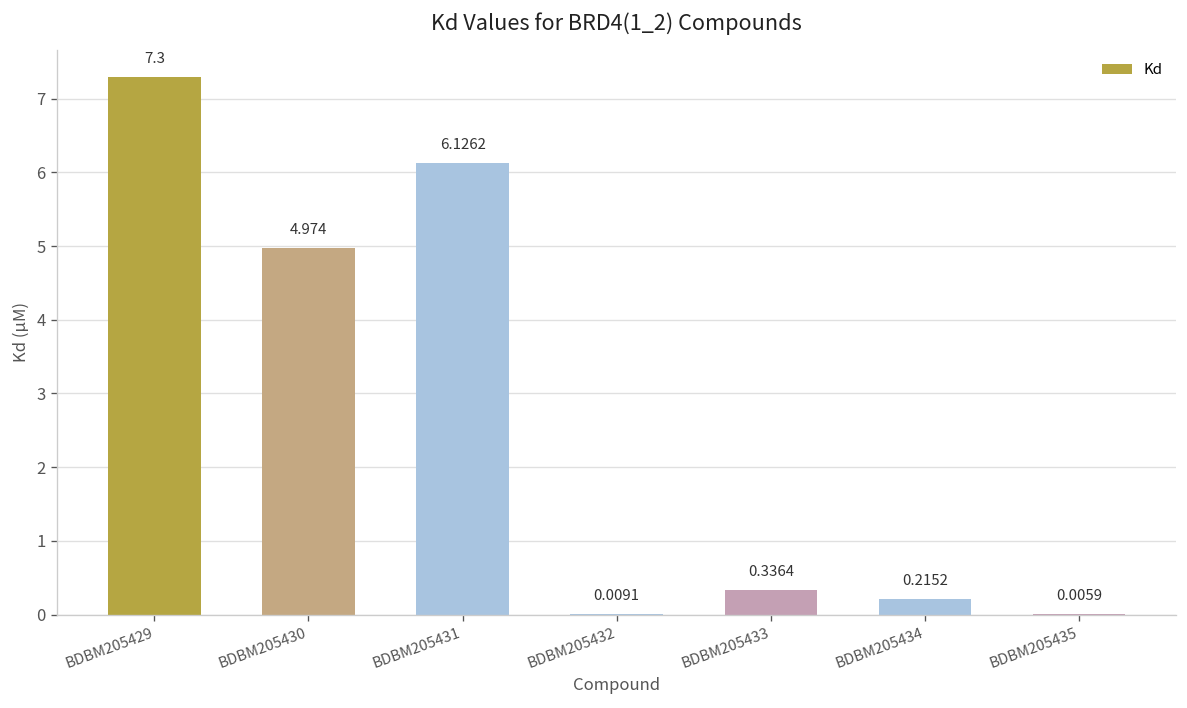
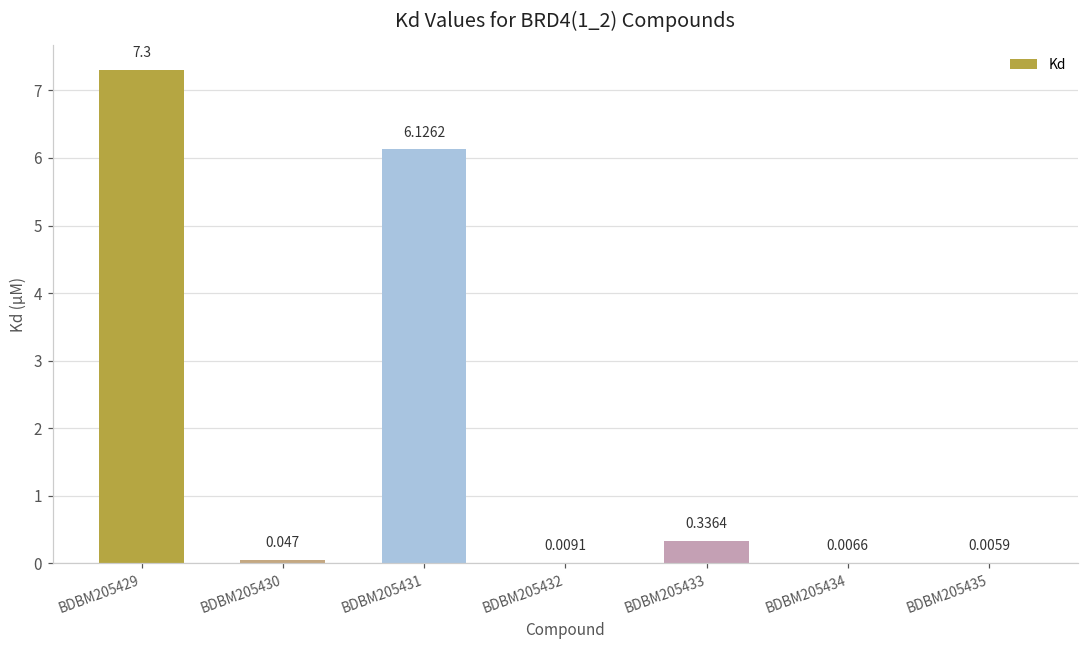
BDBM205430: 4.974 -> 0.047
BDBM205434: 0.2152 -> 0.0066
